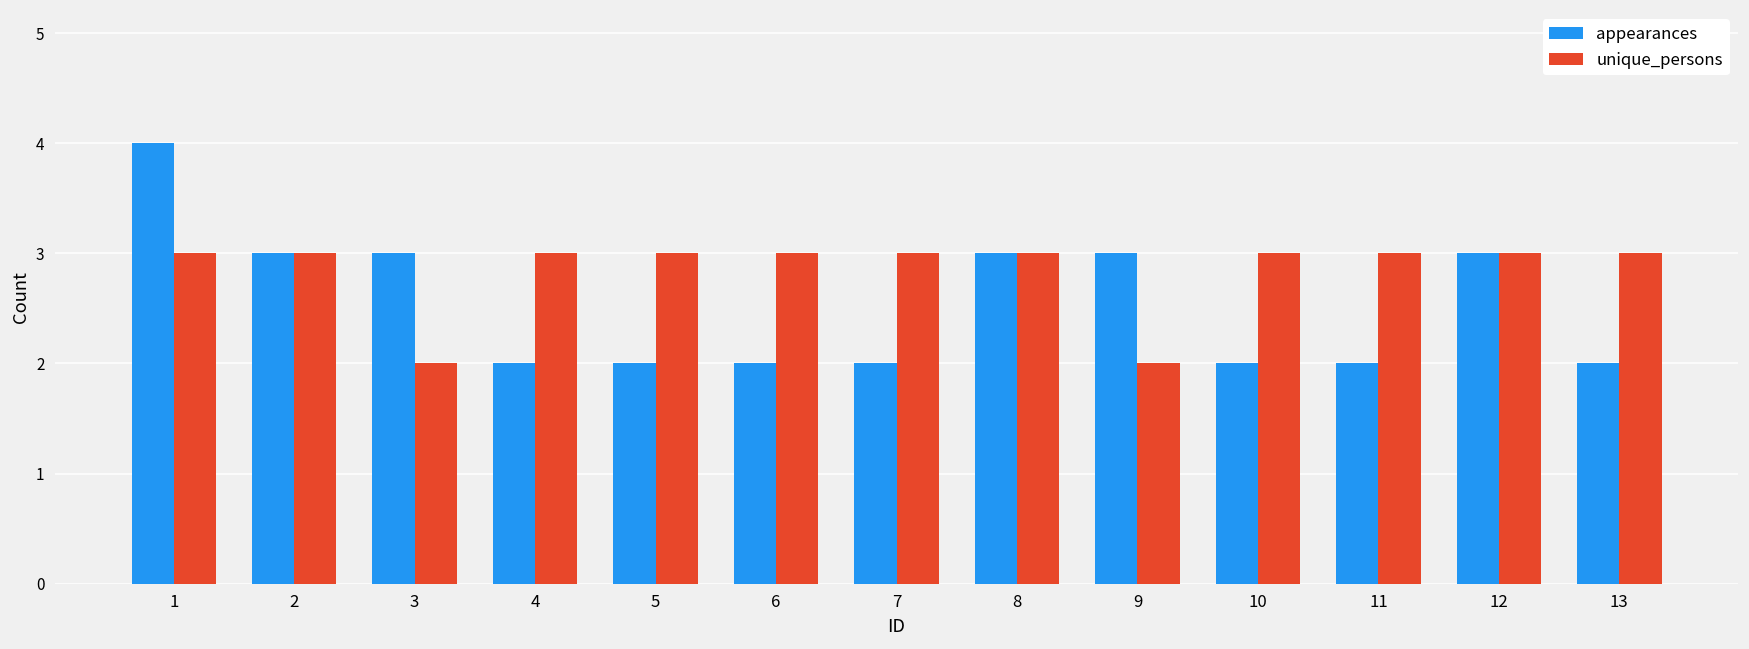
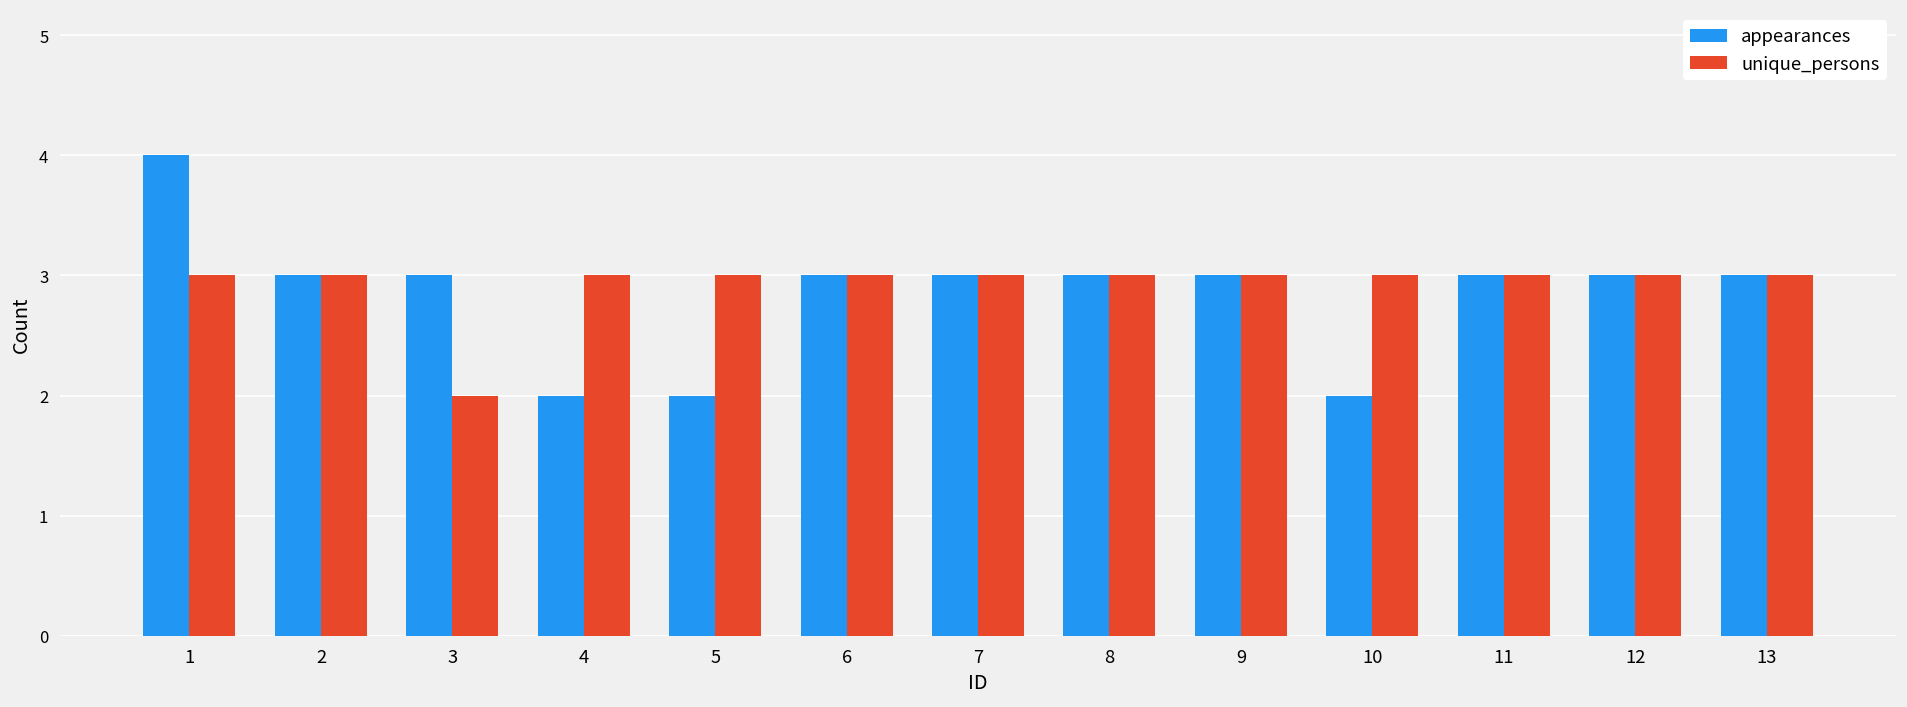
appearances, 6: 2 -> 3
appearances, 7: 2 -> 3
unique_persons, 9: 2 -> 3
appearances, 11: 2 -> 3
appearances, 13: 2 -> 3
